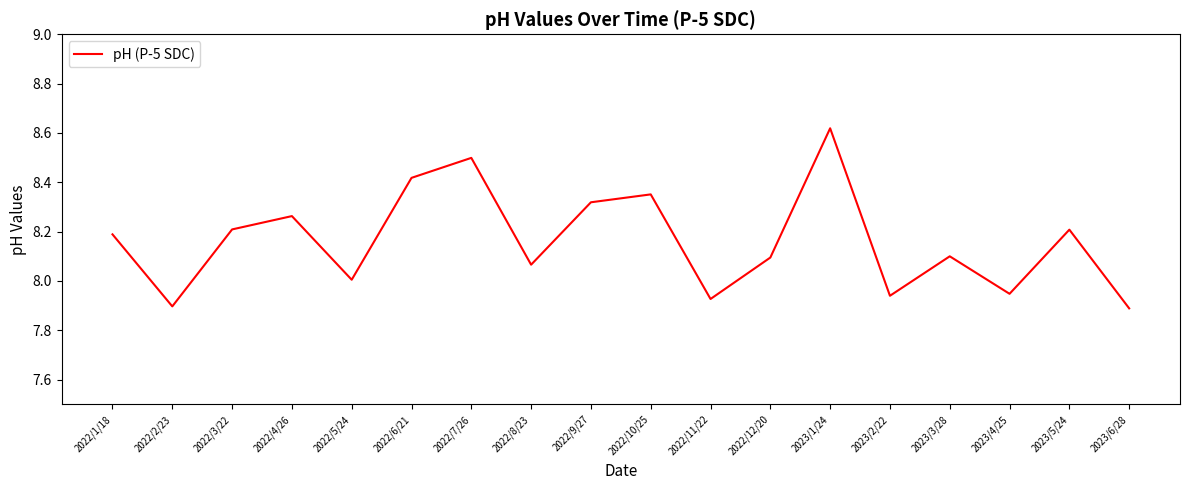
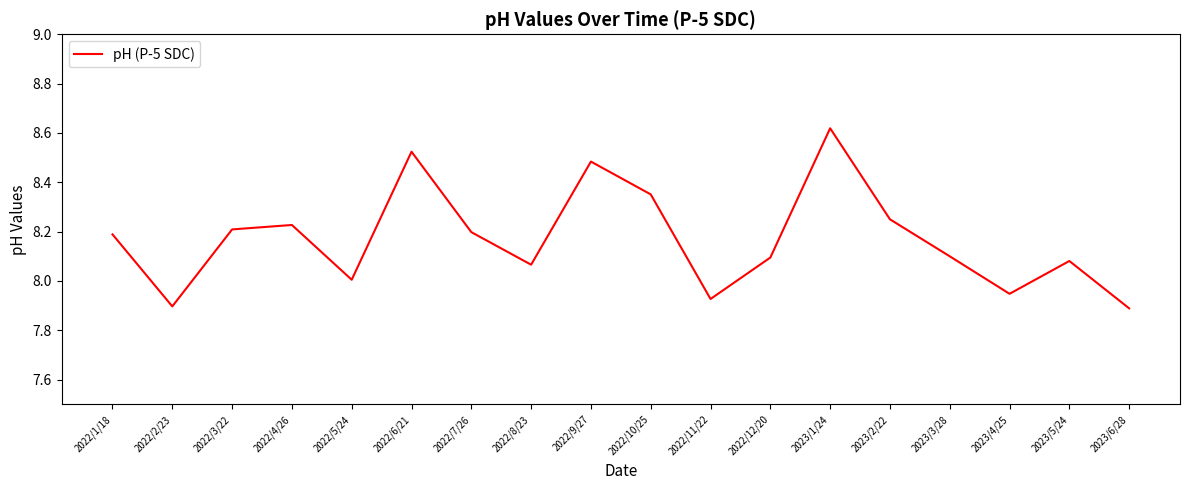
2022/4/26: 8.26 -> 8.23
2022/6/21: 8.42 -> 8.52
2022/7/26: 8.50 -> 8.20
2022/9/27: 8.32 -> 8.48
2023/2/22: 7.94 -> 8.25
2023/5/24: 8.21 -> 8.08
